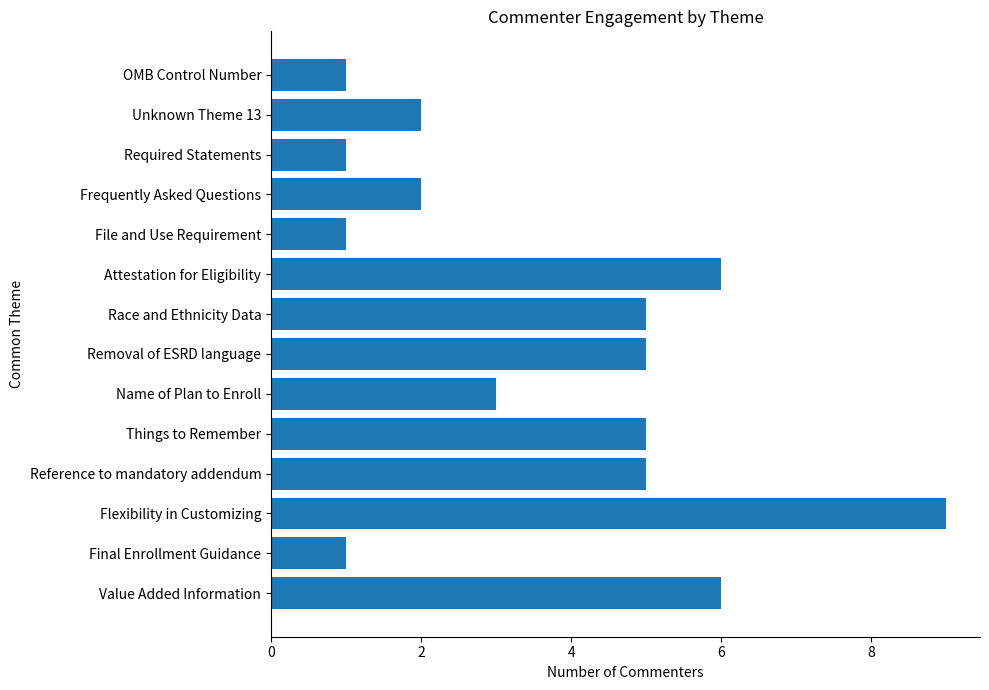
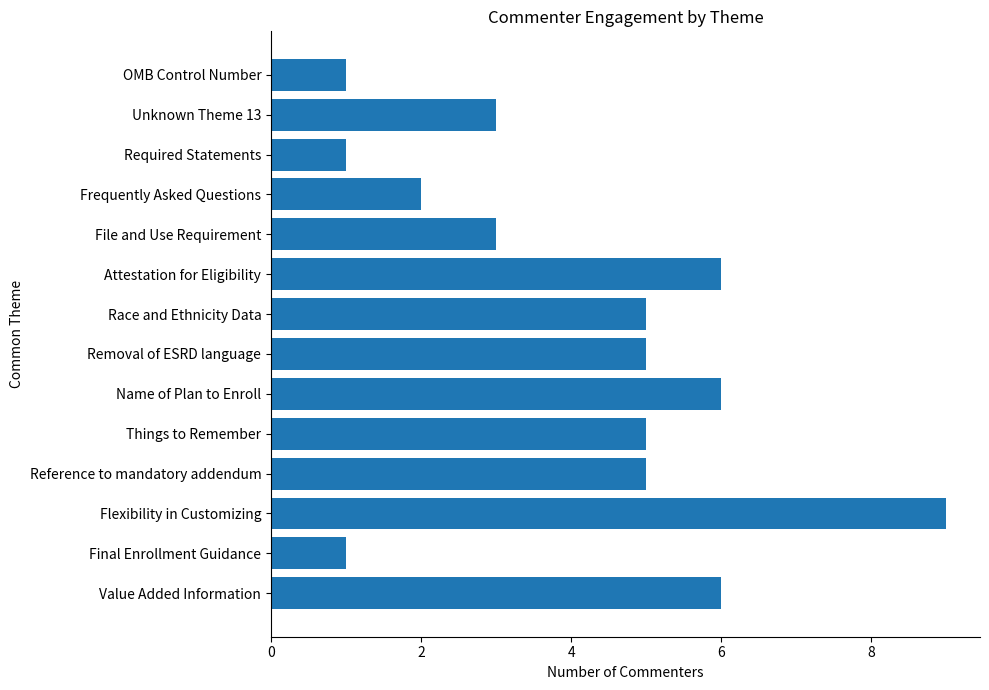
Unknown Theme 13: 2 -> 3
File and Use Requirement: 1 -> 3
Name of Plan to Enroll: 3 -> 6
